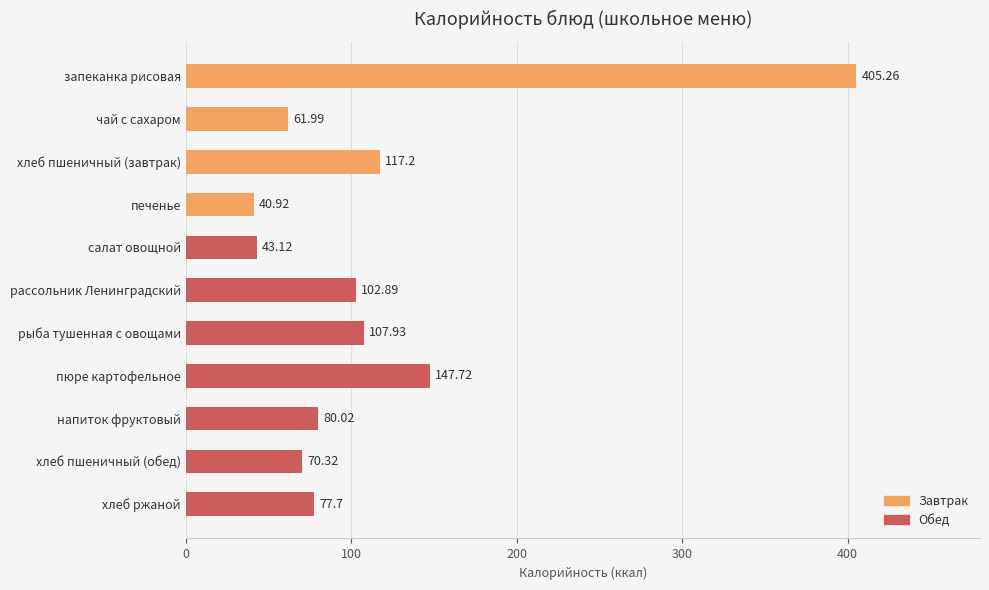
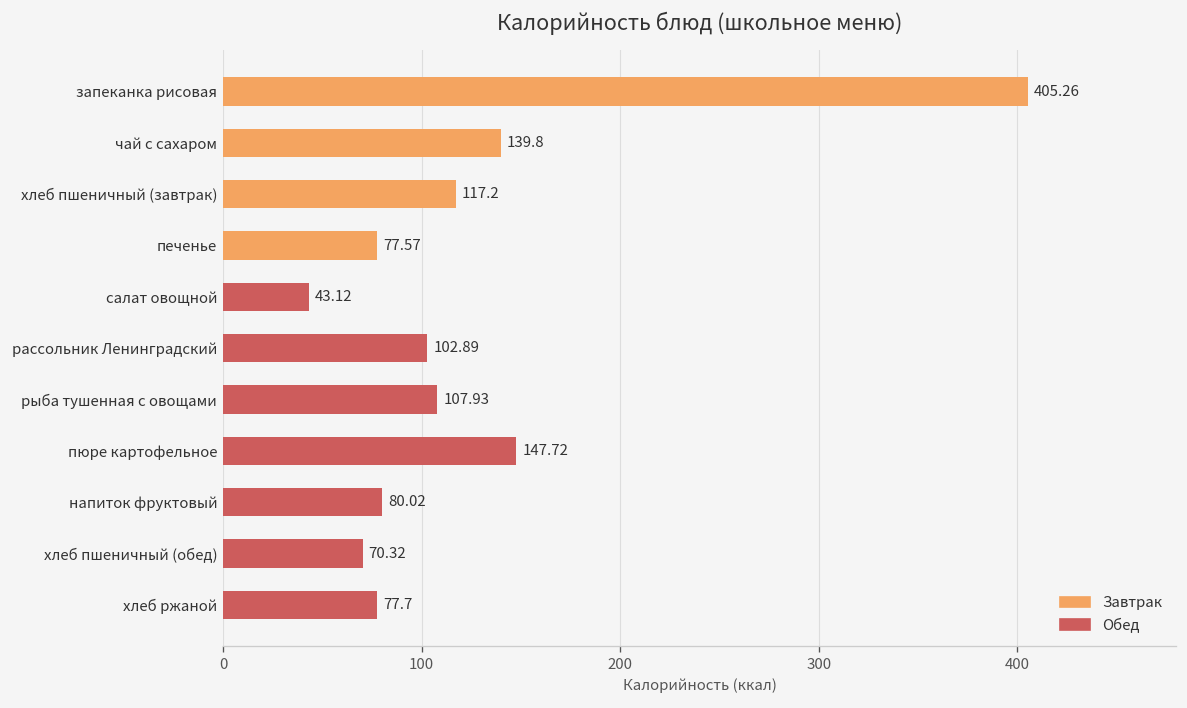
чай с сахаром: 61.99 -> 139.8
печенье: 40.92 -> 77.57
